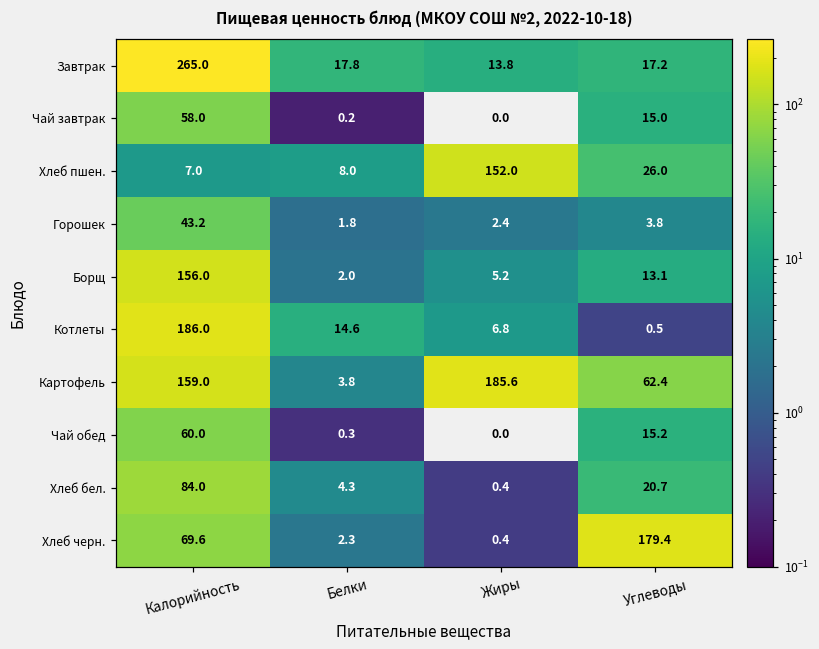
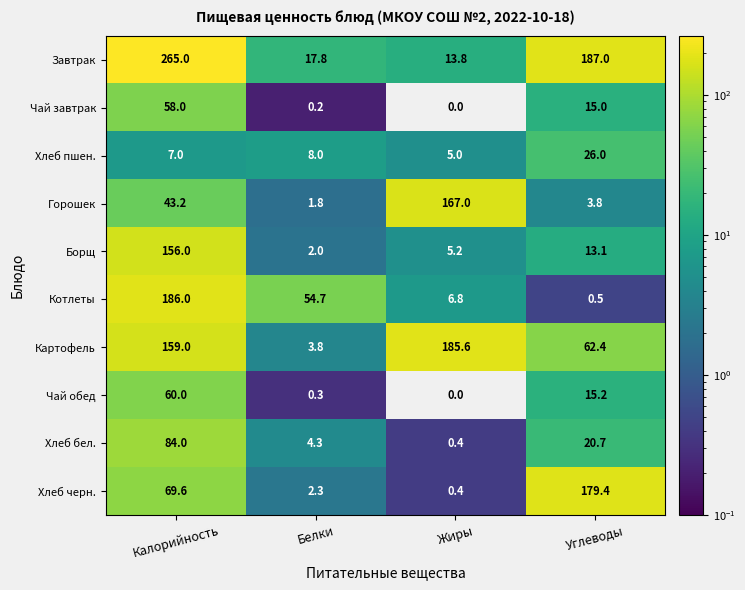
Завтрак, Углеводы: 17.2 -> 187.0
Хлеб пшен., Жиры: 152.0 -> 5.0
Горошек, Жиры: 2.4 -> 167.0
Котлеты, Белки: 14.6 -> 54.7
